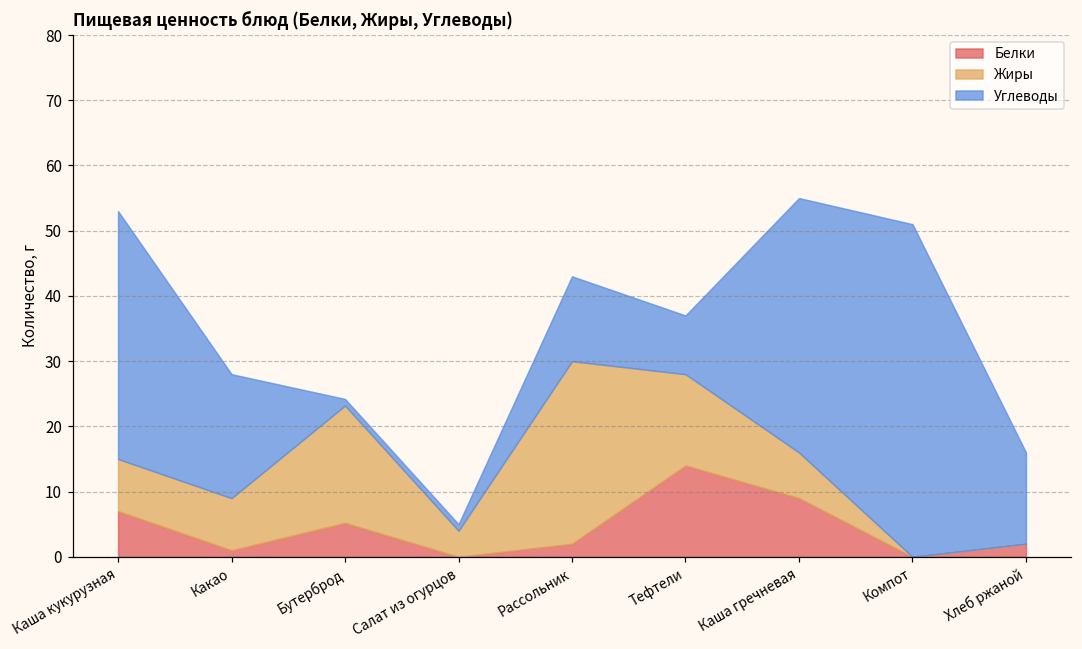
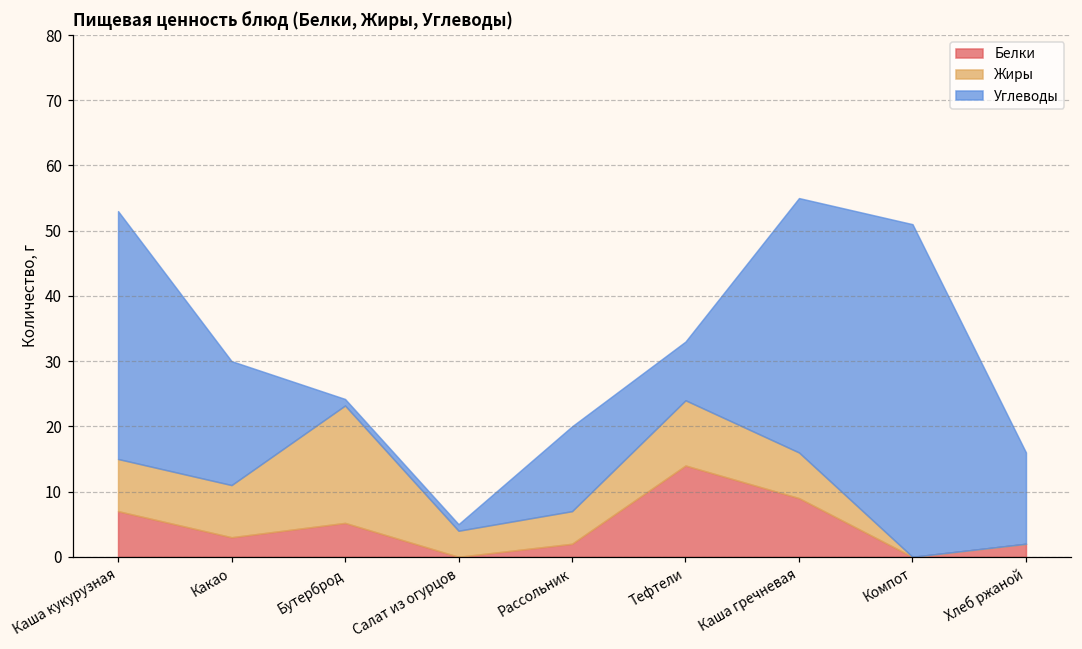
Белки, Какао: 1 -> 3
Жиры, Рассольник: 28 -> 5
Жиры, Тефтели: 14 -> 10
